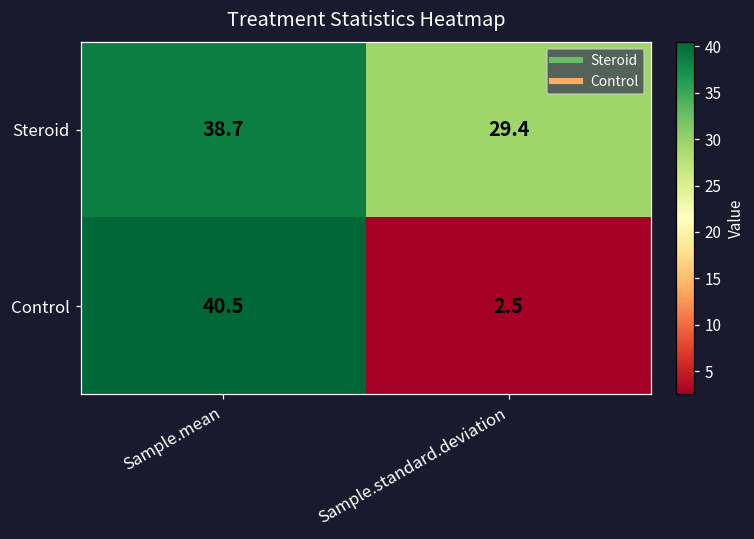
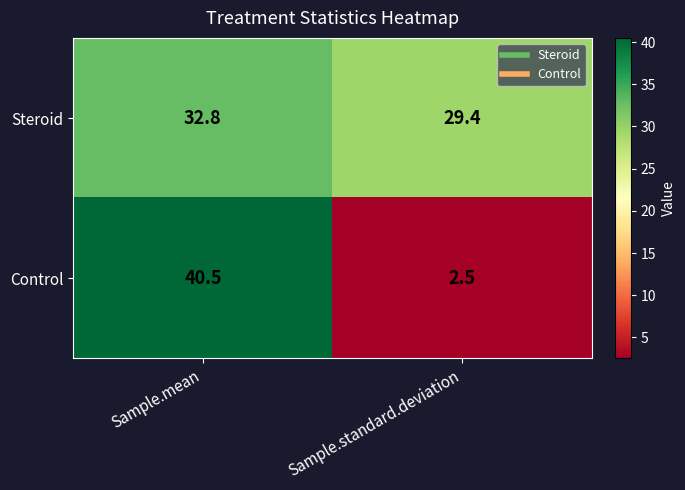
Steroid, Sample.mean: 38.7 -> 32.8
